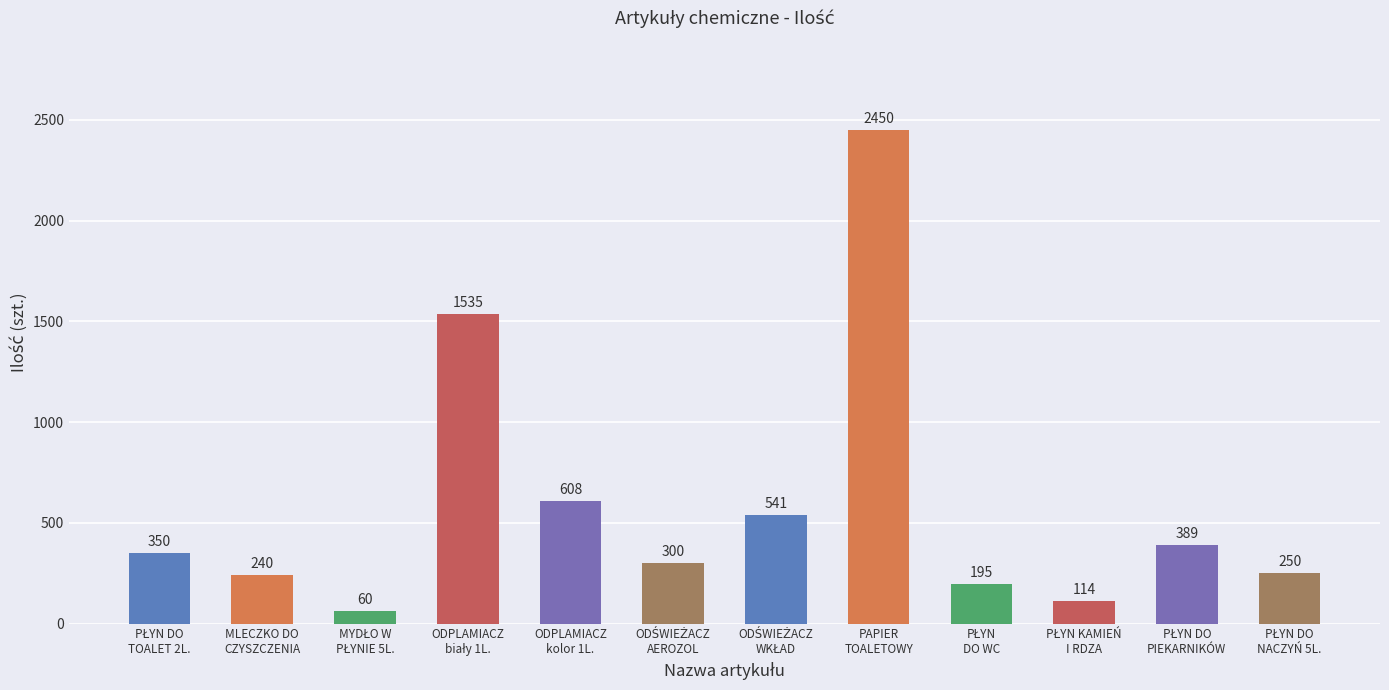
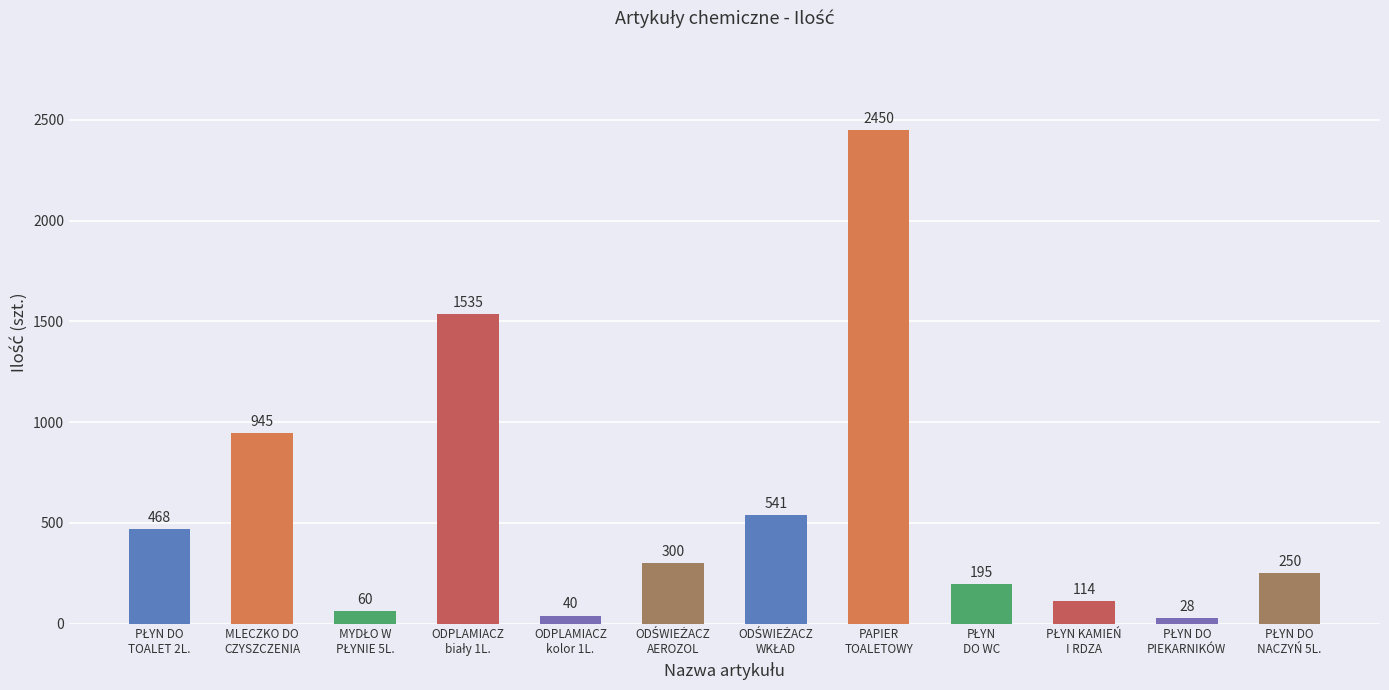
PŁYN DO TOALET 2L.: 350 -> 468
MLECZKO DO CZYSZCZENIA: 240 -> 945
ODPLAMIACZ kolor 1L.: 608 -> 40
PŁYN DO PIEKARNIKÓW: 389 -> 28
